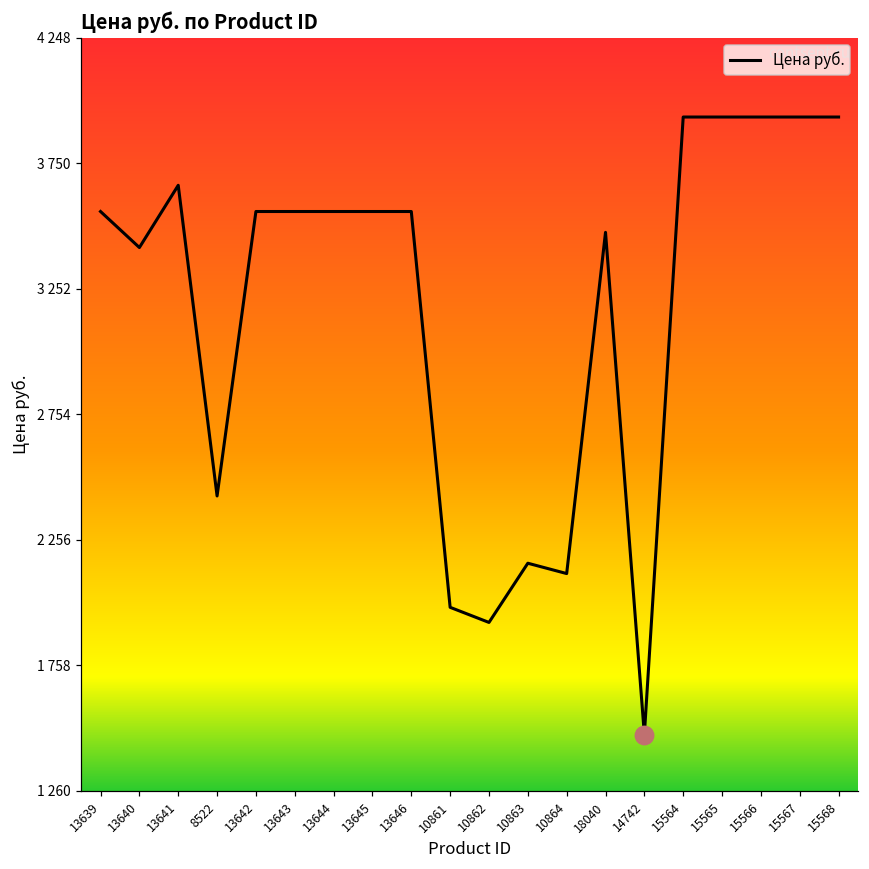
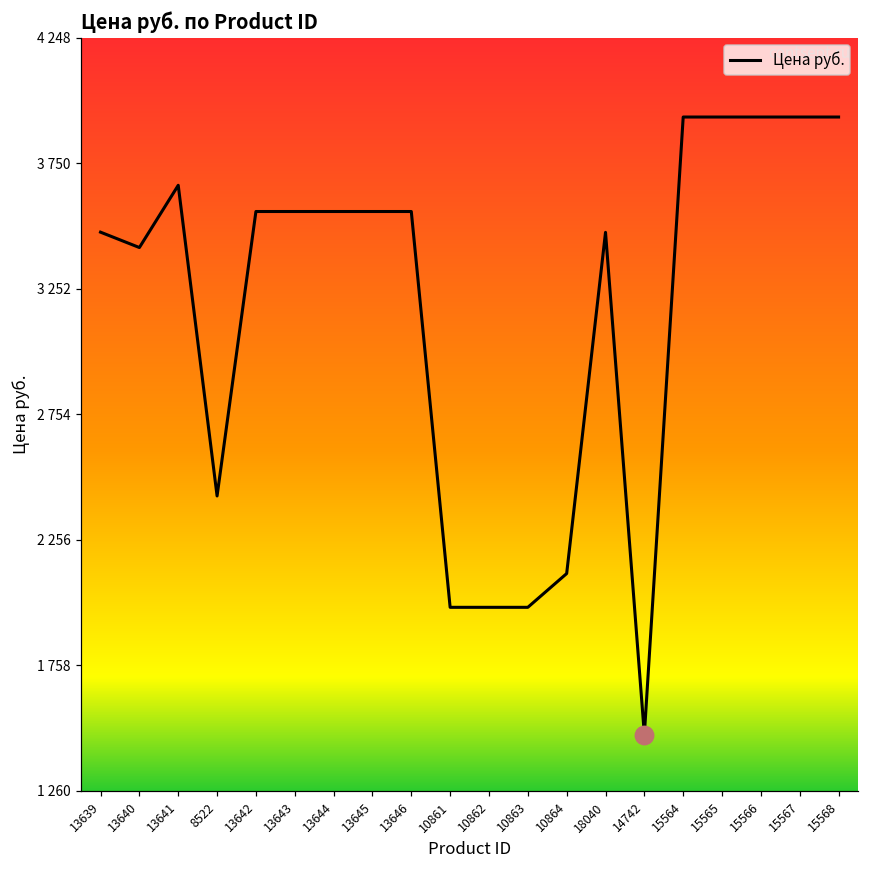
Цена руб., 13639: 3560 -> 3480
Цена руб., 10862: 1930 -> 1990
Цена руб., 10863: 2160 -> 1990
